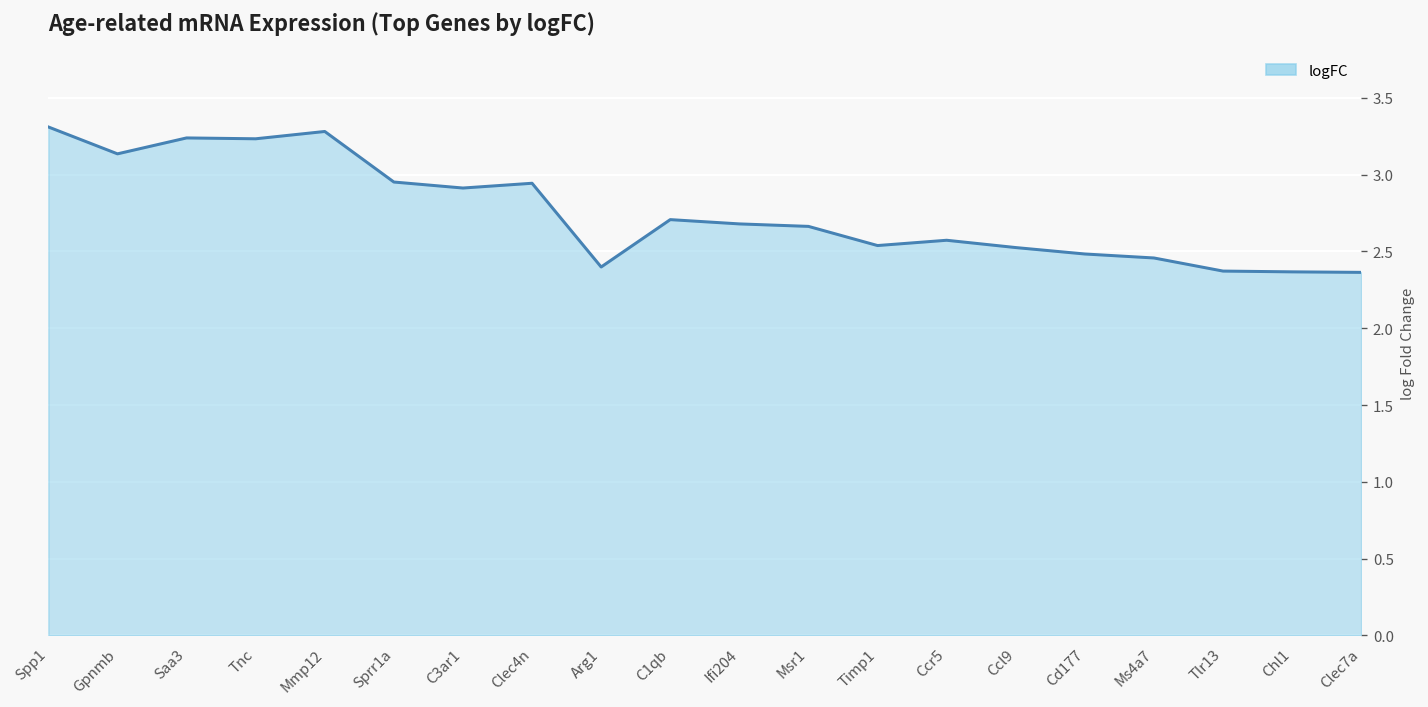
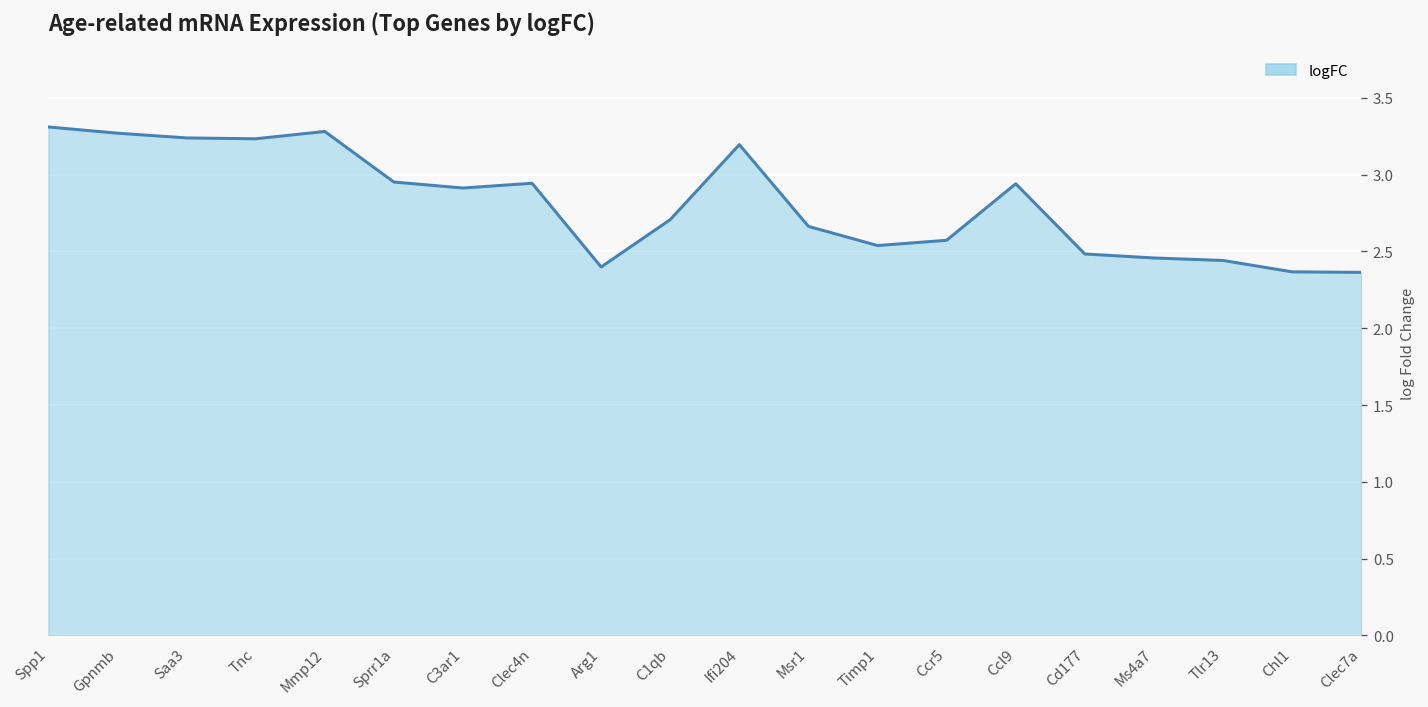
Gpnmb: 3.13 -> 3.27
Ifi204: 2.68 -> 3.19
Ccl9: 2.52 -> 2.94
Tlr13: 2.37 -> 2.44
